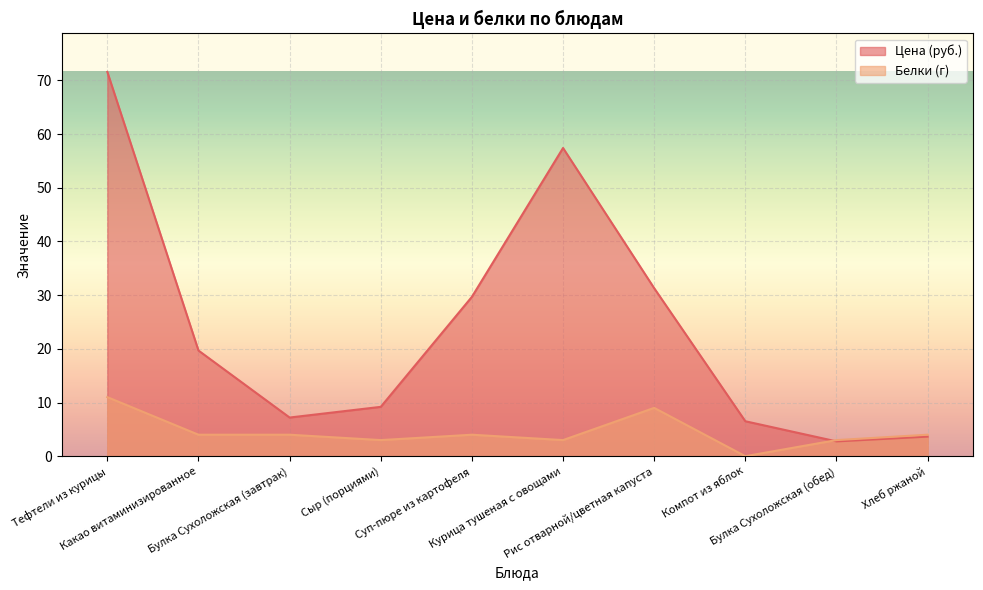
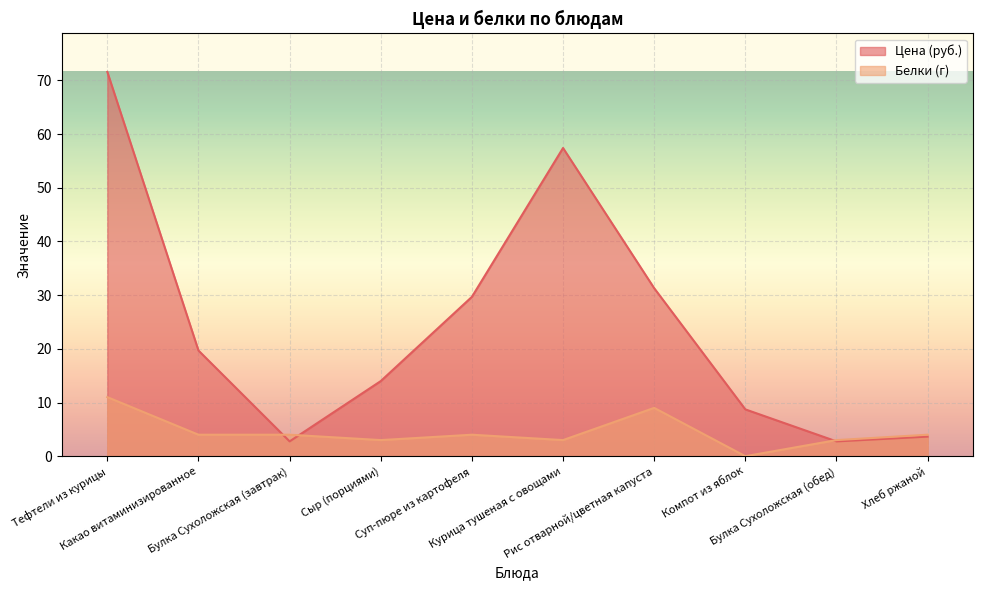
Цена (руб.), Булка Сухоложская (завтрак): 7 -> 3
Цена (руб.), Сыр (порциями): 9 -> 14
Цена (руб.), Компот из яблок: 7 -> 9
